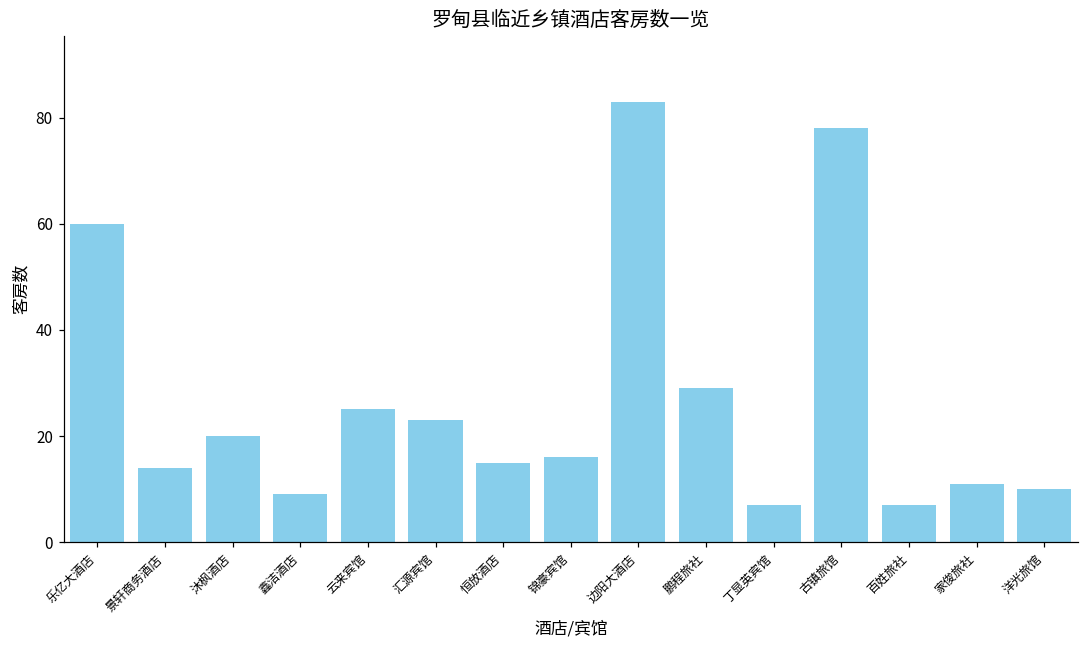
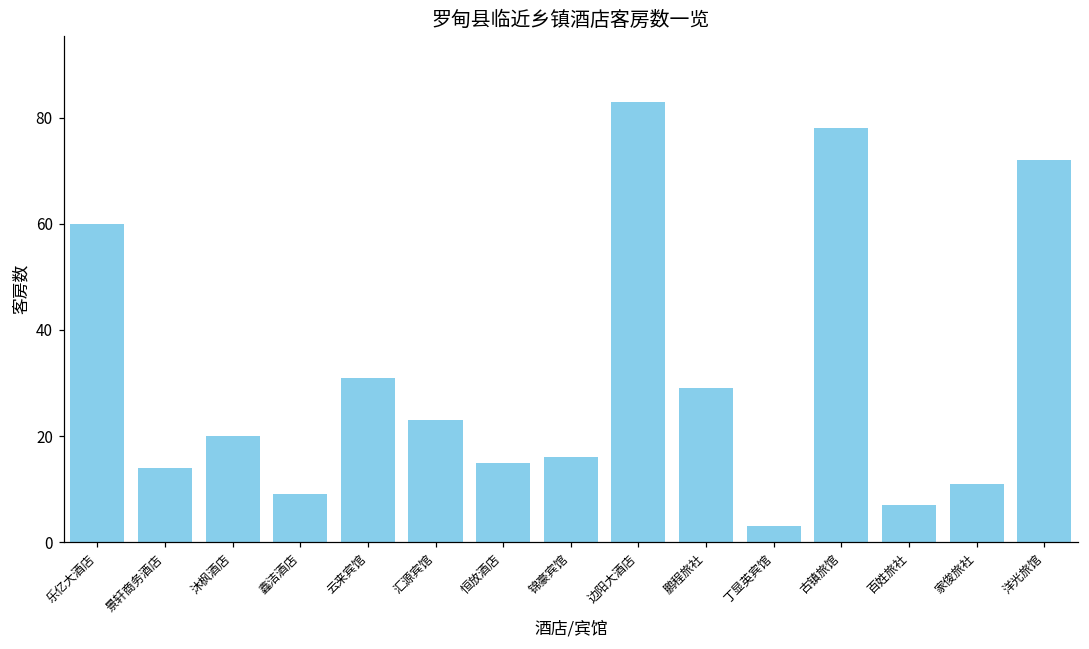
云来宾馆: 25 -> 31
丁显英宾馆: 7 -> 3
洋光旅馆: 10 -> 72
